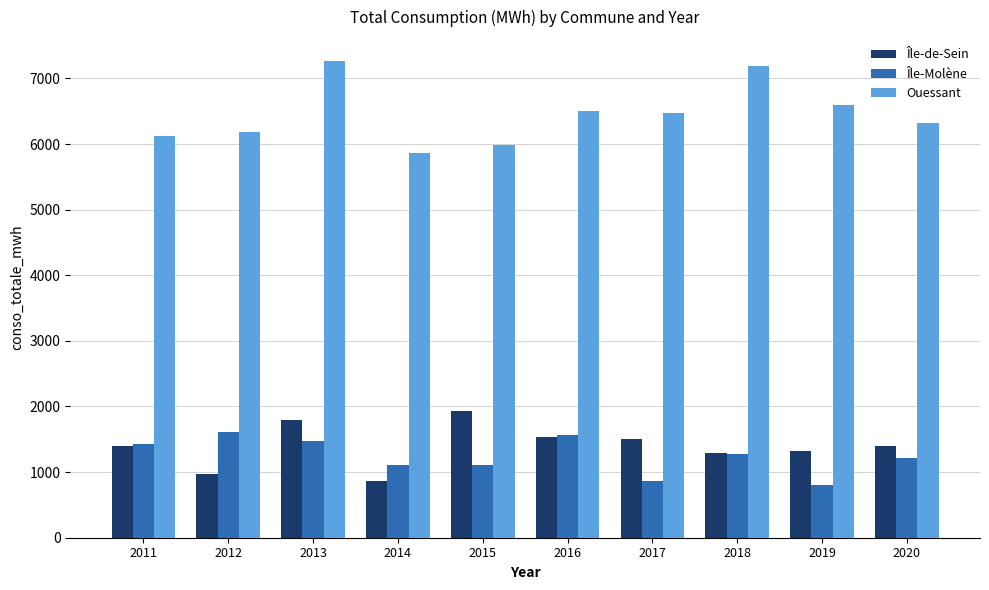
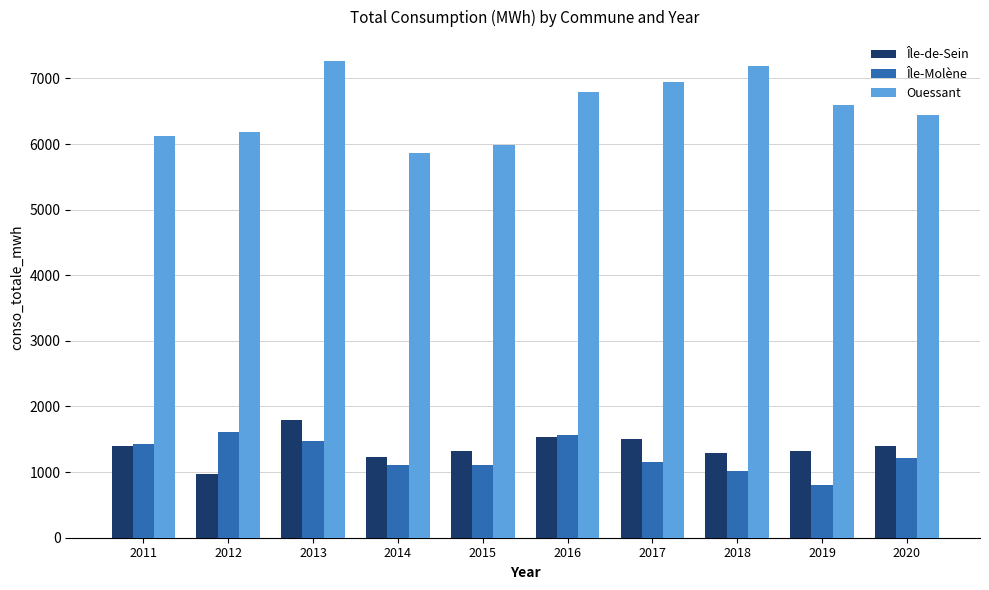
Île-de-Sein, 2014: 900 -> 1200
Île-de-Sein, 2015: 1900 -> 1300
Ouessant, 2016: 6500 -> 6800
Île-Molène, 2017: 900 -> 1200
Ouessant, 2017: 6500 -> 6900
Île-Molène, 2018: 1300 -> 1000
Ouessant, 2020: 6300 -> 6400
